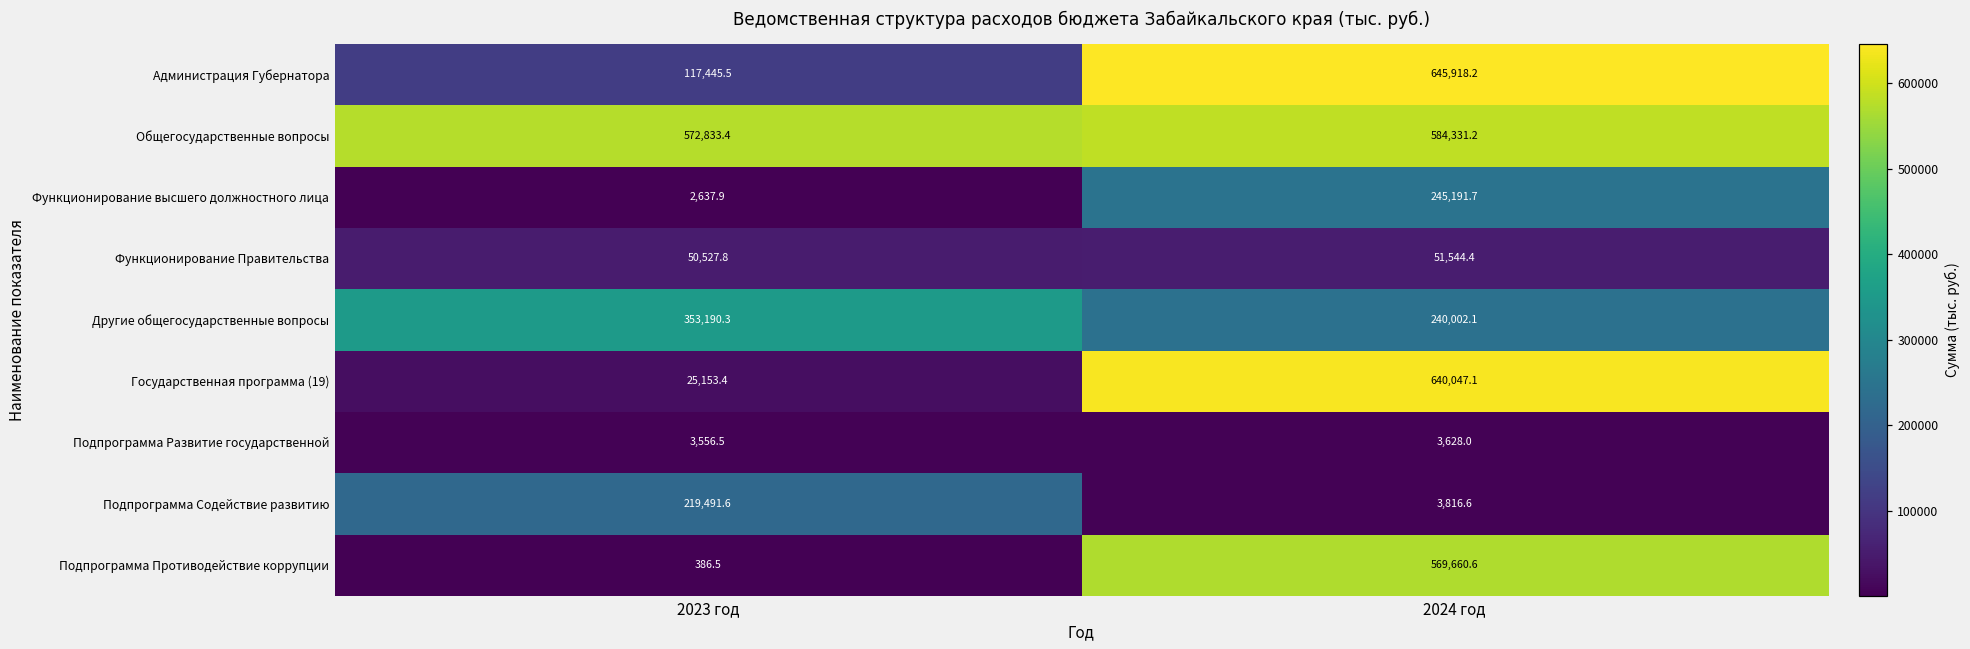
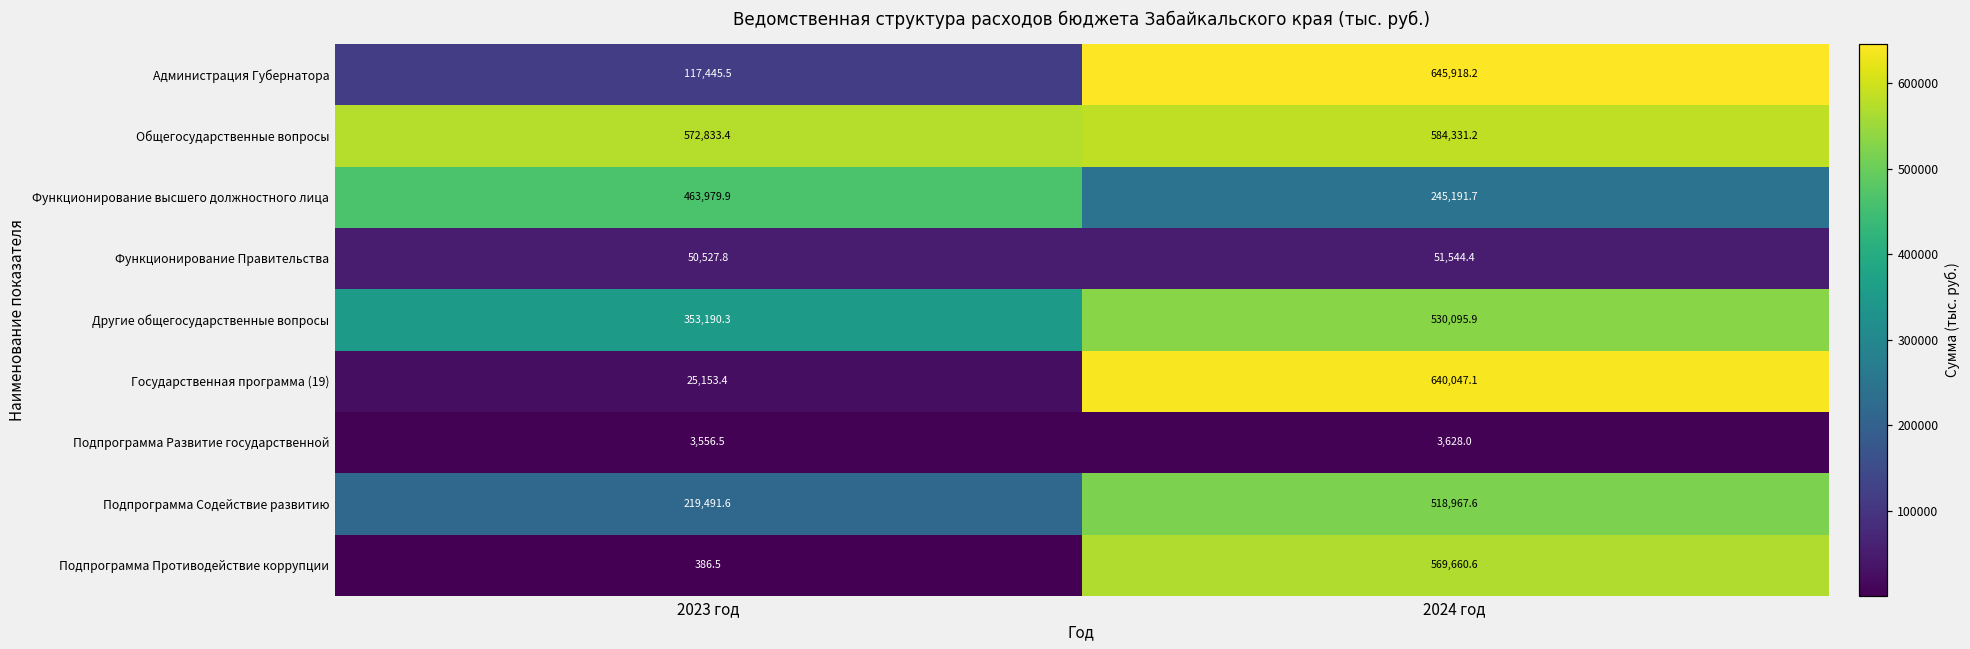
Функционирование высшего должностного лица, 2023 год: 2,637.9 -> 463,979.9
Другие общегосударственные вопросы, 2024 год: 240,002.1 -> 530,095.9
Подпрограмма Содействие развитию, 2024 год: 3,816.6 -> 518,967.6
